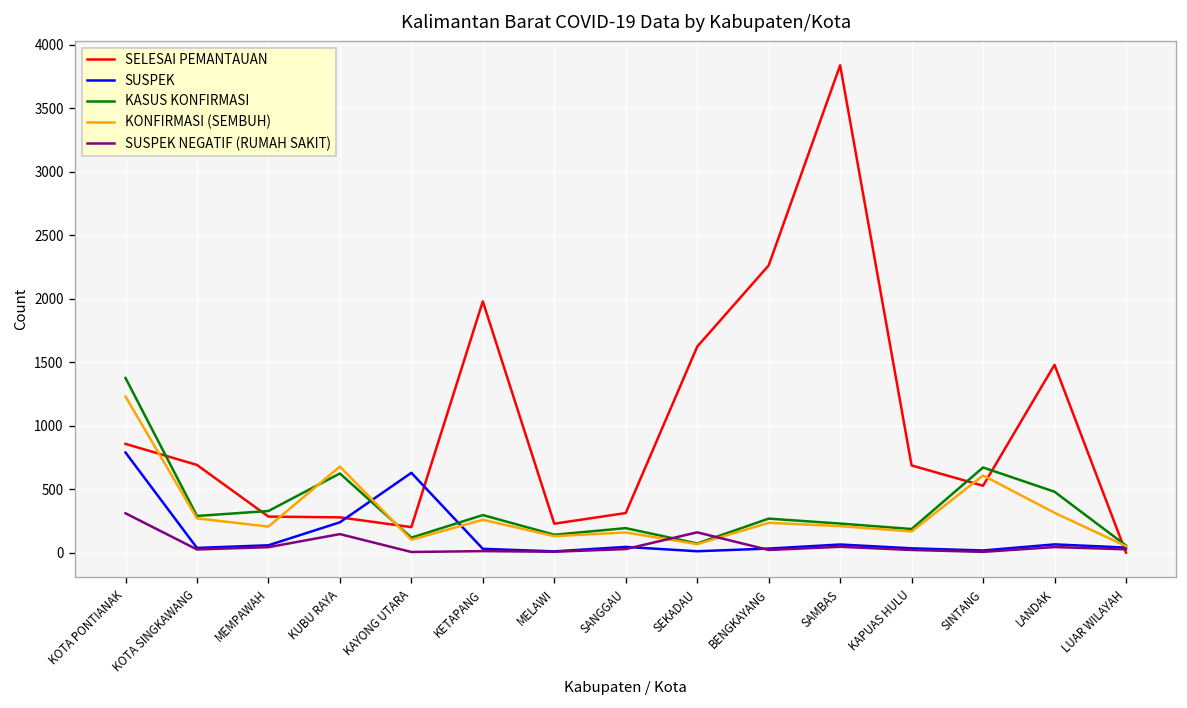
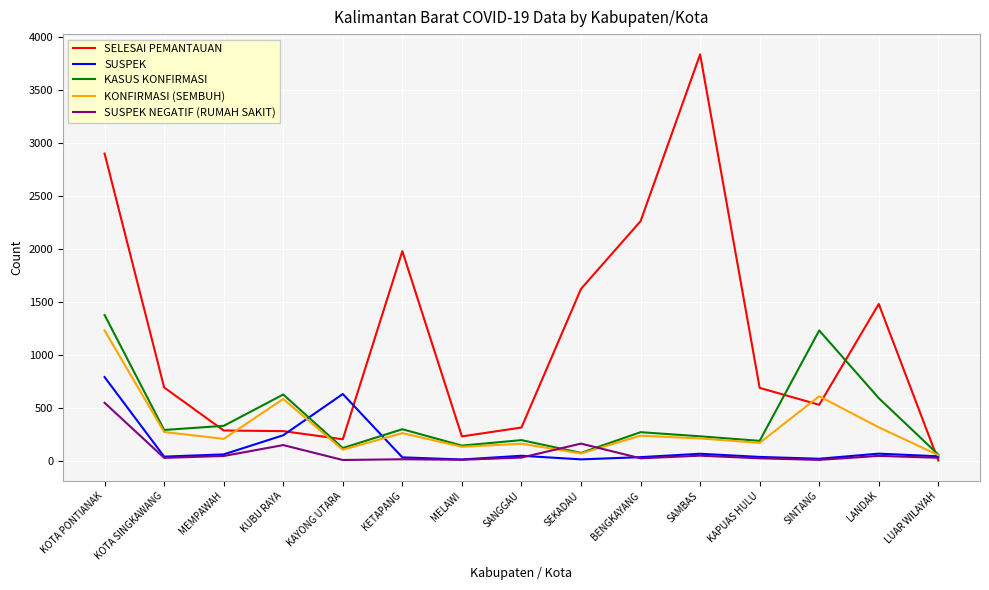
SELESAI PEMANTAUAN, KOTA PONTIANAK: 860 -> 2900
SUSPEK NEGATIF (RUMAH SAKIT), KOTA PONTIANAK: 310 -> 550
KONFIRMASI (SEMBUH), KUBU RAYA: 680 -> 580
KASUS KONFIRMASI, SINTANG: 670 -> 1230
KASUS KONFIRMASI, LANDAK: 480 -> 590
